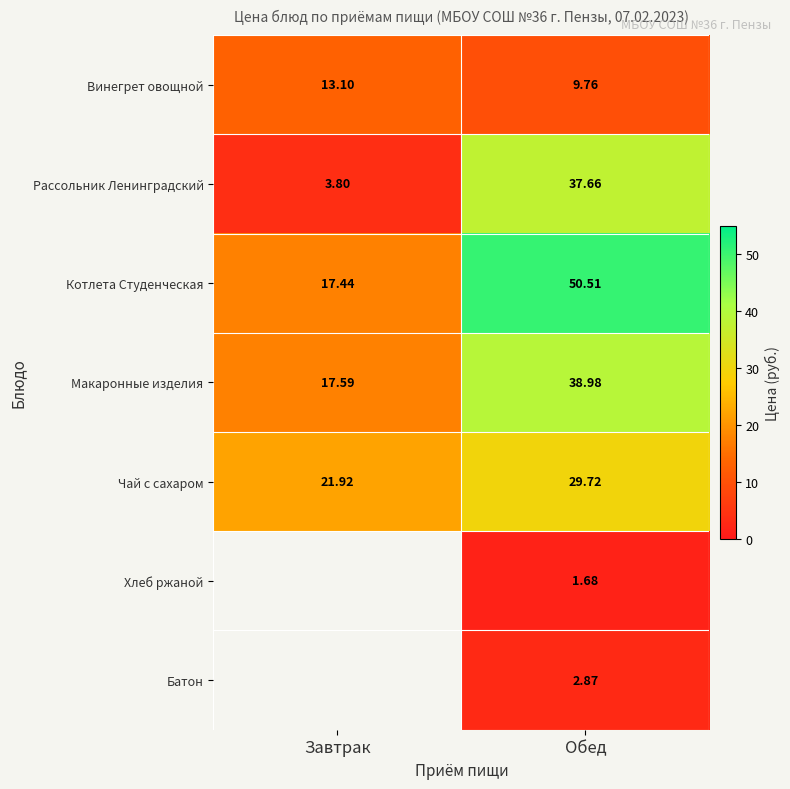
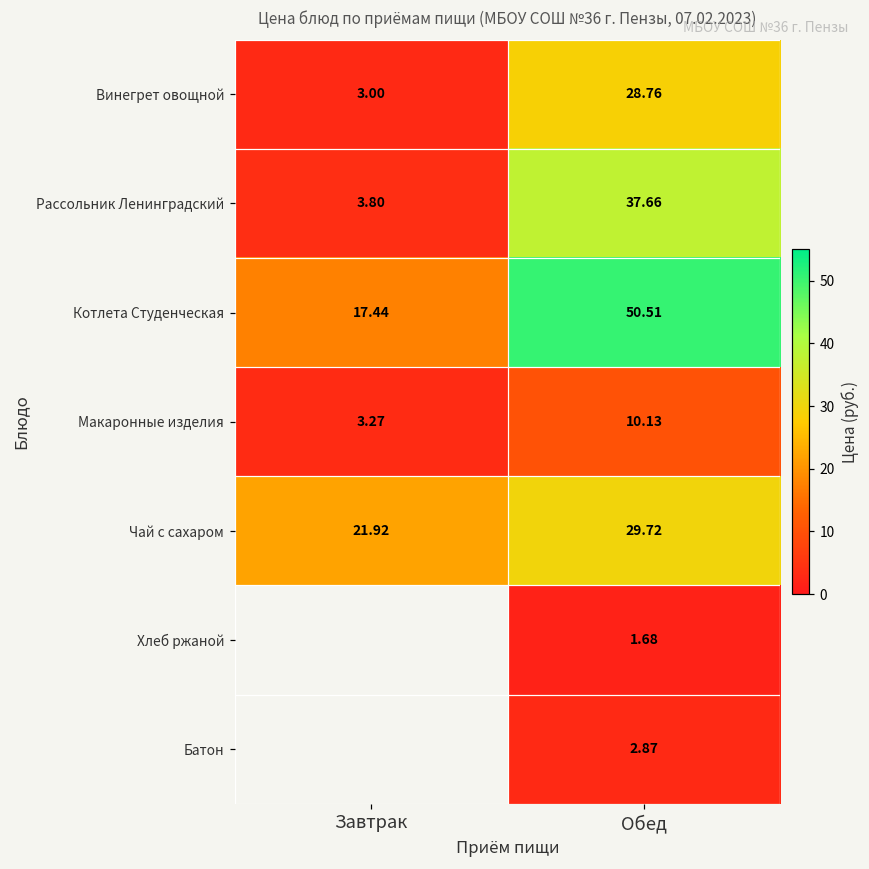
Винегрет овощной, Завтрак: 13.10 -> 3.00
Винегрет овощной, Обед: 9.76 -> 28.76
Макаронные изделия, Завтрак: 17.59 -> 3.27
Макаронные изделия, Обед: 38.98 -> 10.13
